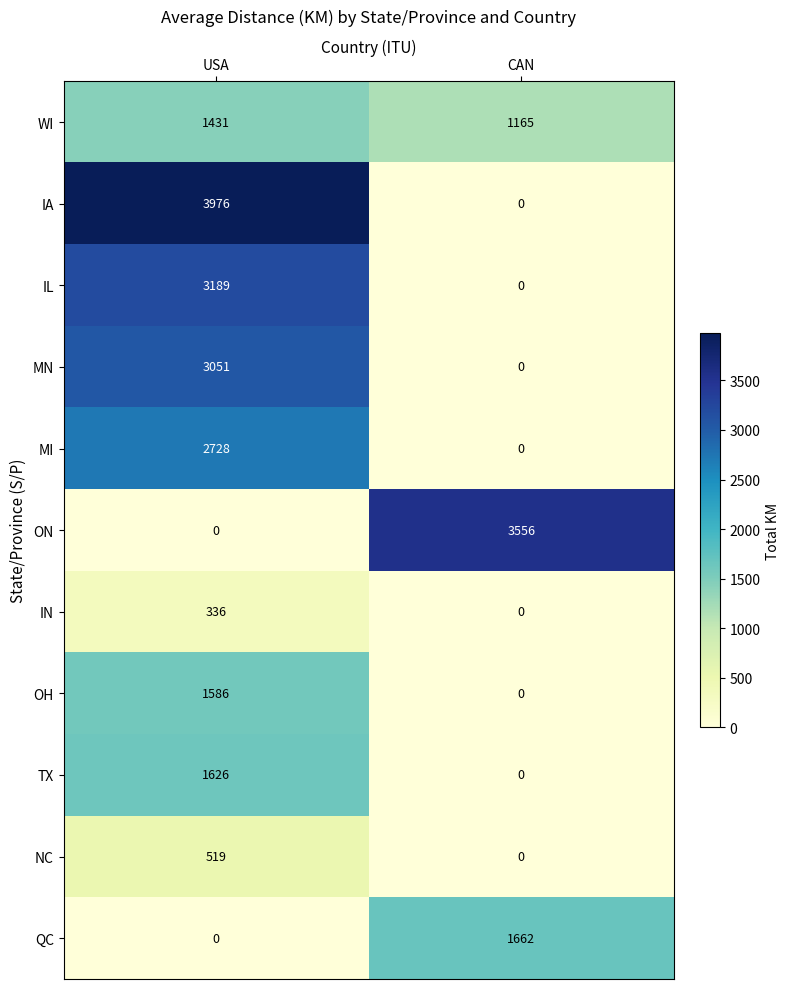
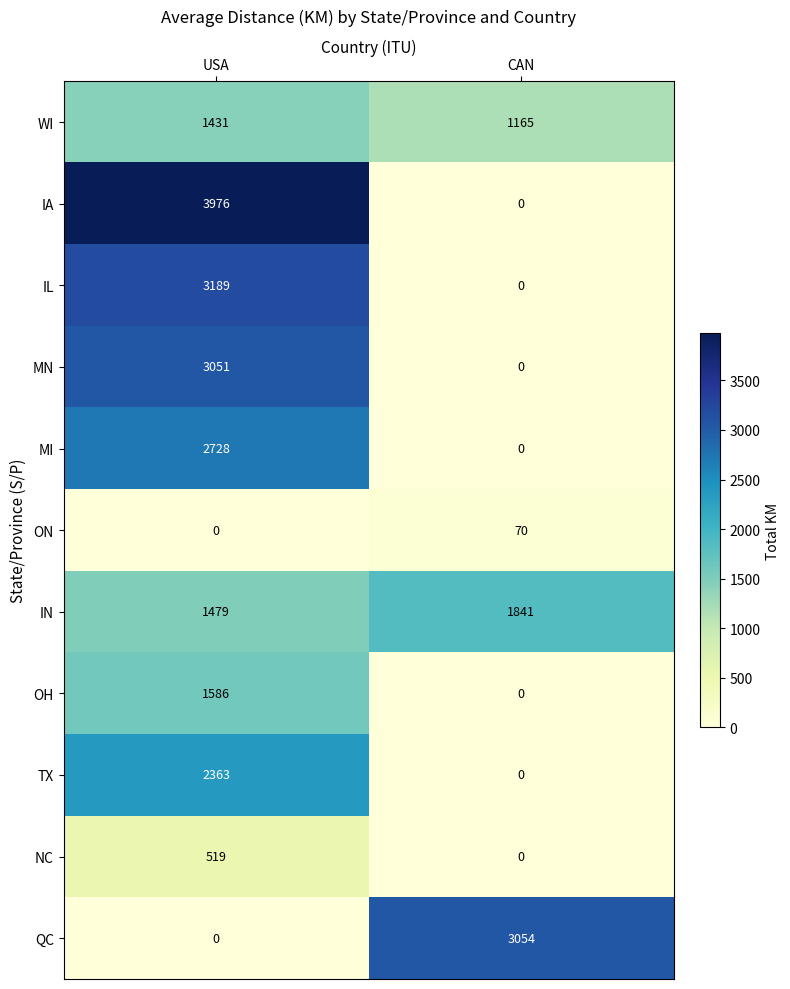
ON, CAN: 3556 -> 70
IN, USA: 336 -> 1479
IN, CAN: 0 -> 1841
TX, USA: 1626 -> 2363
QC, CAN: 1662 -> 3054
